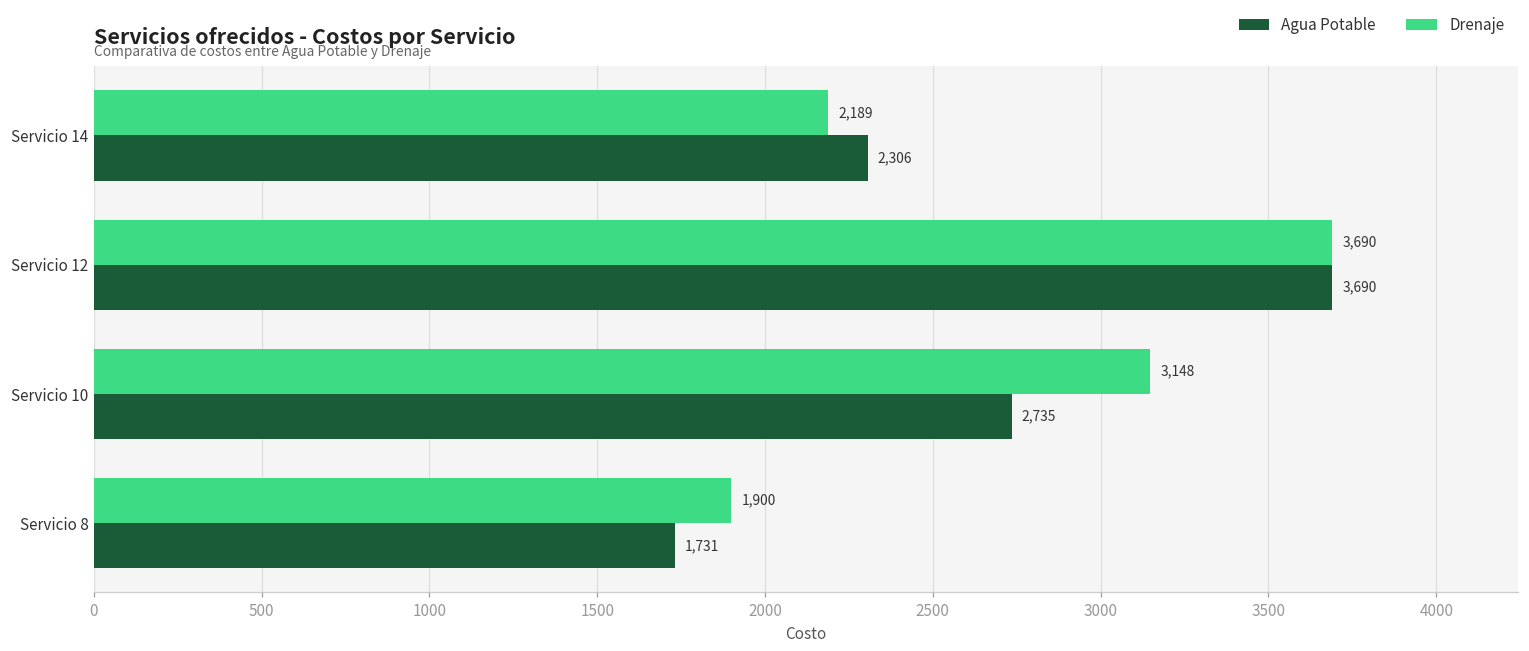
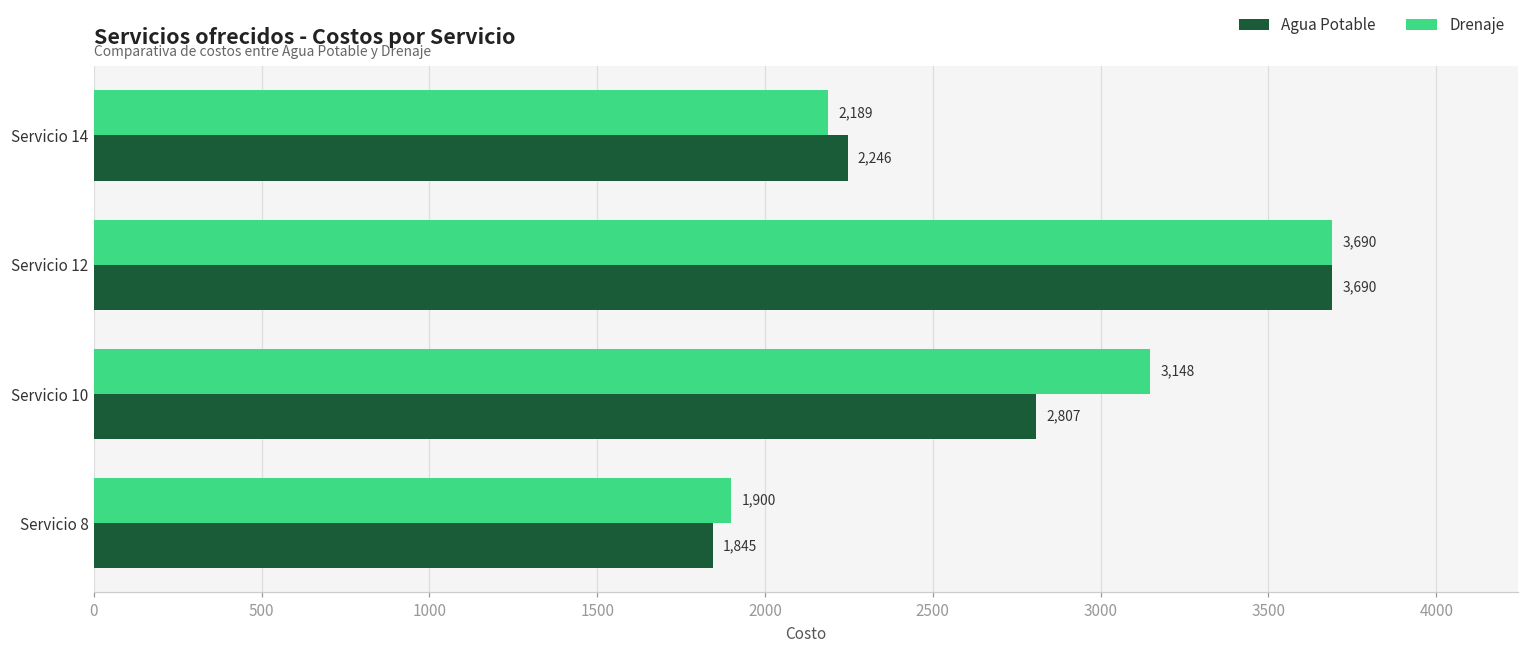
Agua Potable, Servicio 14: 2,306 -> 2,246
Agua Potable, Servicio 10: 2,735 -> 2,807
Agua Potable, Servicio 8: 1,731 -> 1,845
